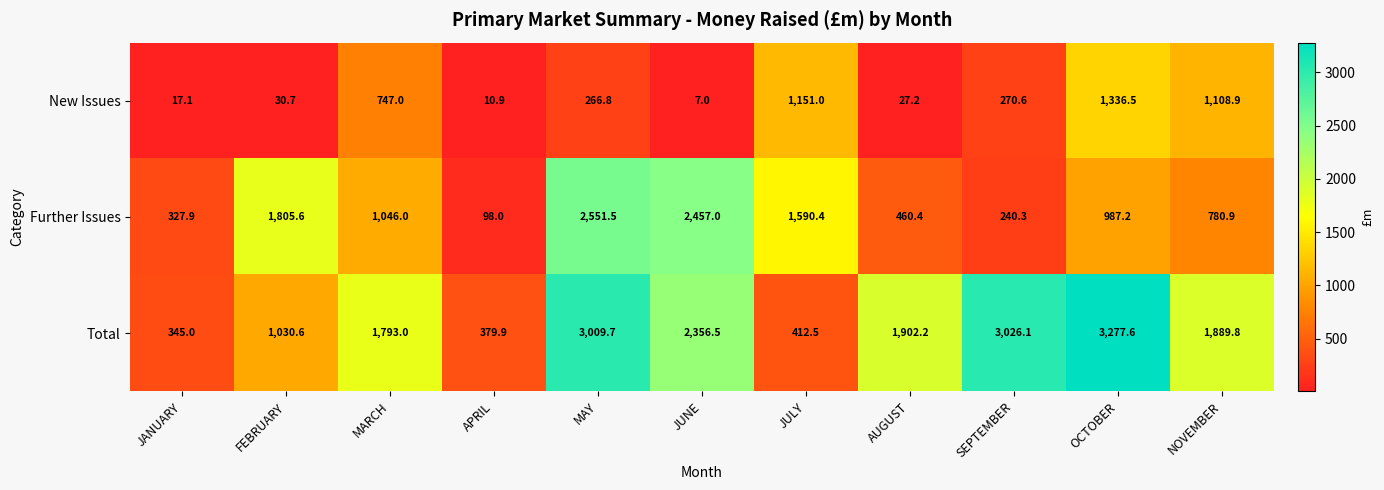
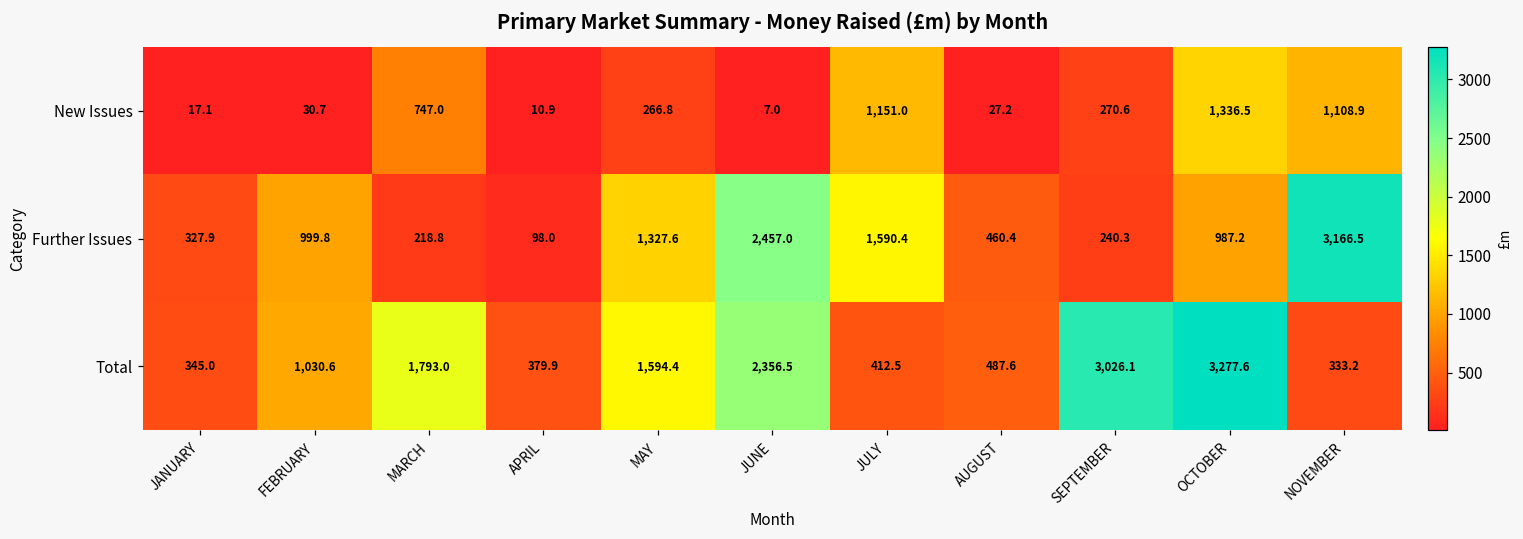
Further Issues, FEBRUARY: 1,805.6 -> 999.8
Further Issues, MARCH: 1,046.0 -> 218.8
Further Issues, MAY: 2,551.5 -> 1,327.6
Further Issues, NOVEMBER: 780.9 -> 3,166.5
Total, MAY: 3,009.7 -> 1,594.4
Total, AUGUST: 1,902.2 -> 487.6
Total, NOVEMBER: 1,889.8 -> 333.2
